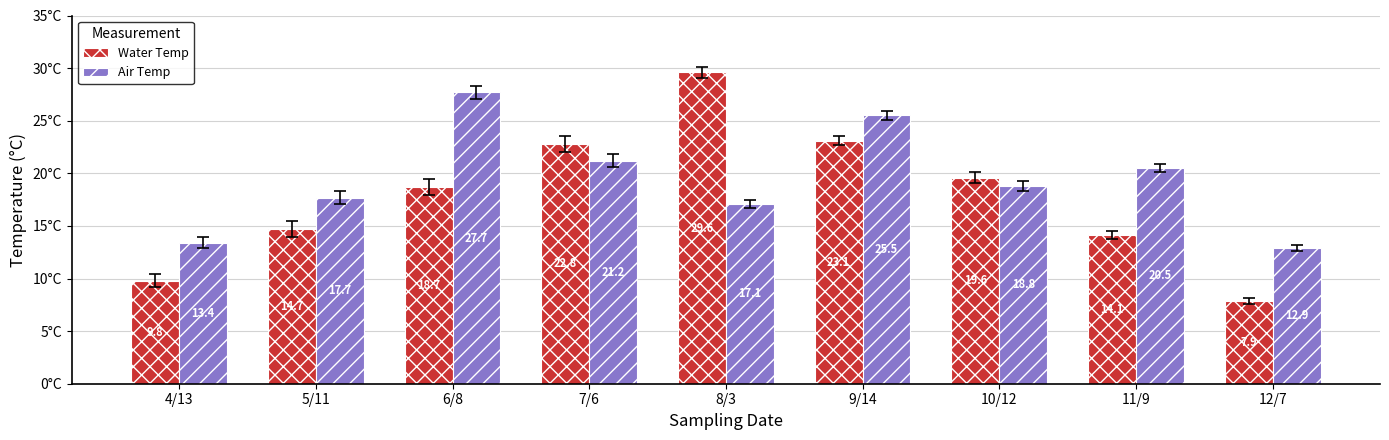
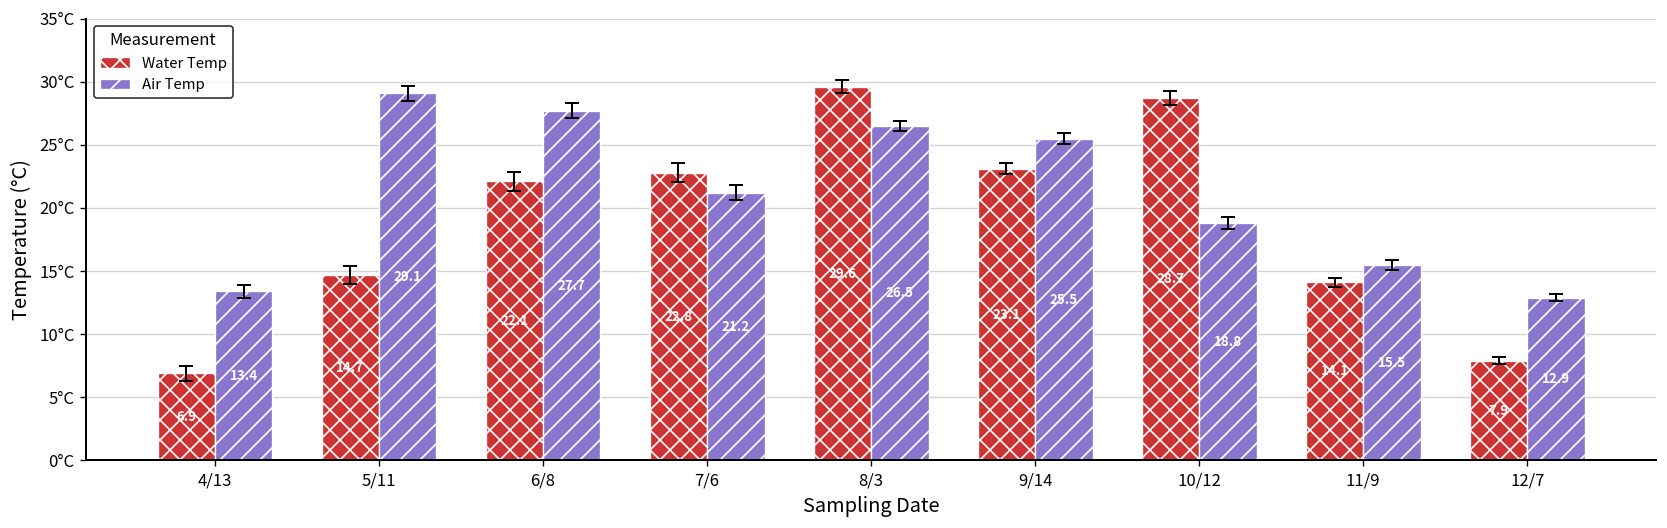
Water Temp, 4/13: 9.8 -> 6.9
Air Temp, 5/11: 17.7 -> 29.1
Water Temp, 6/8: 18.7 -> 22.1
Air Temp, 8/3: 17.1 -> 26.5
Water Temp, 10/12: 19.6 -> 28.7
Air Temp, 11/9: 20.5 -> 15.5
